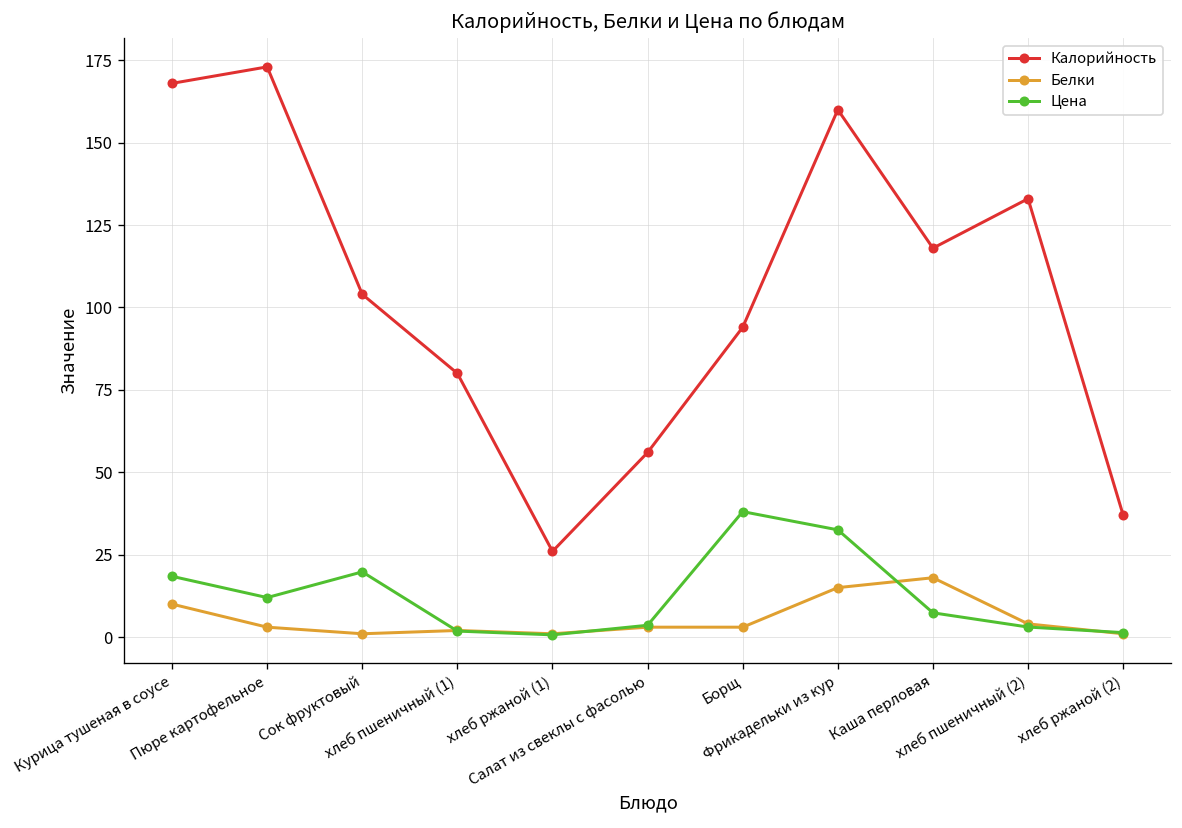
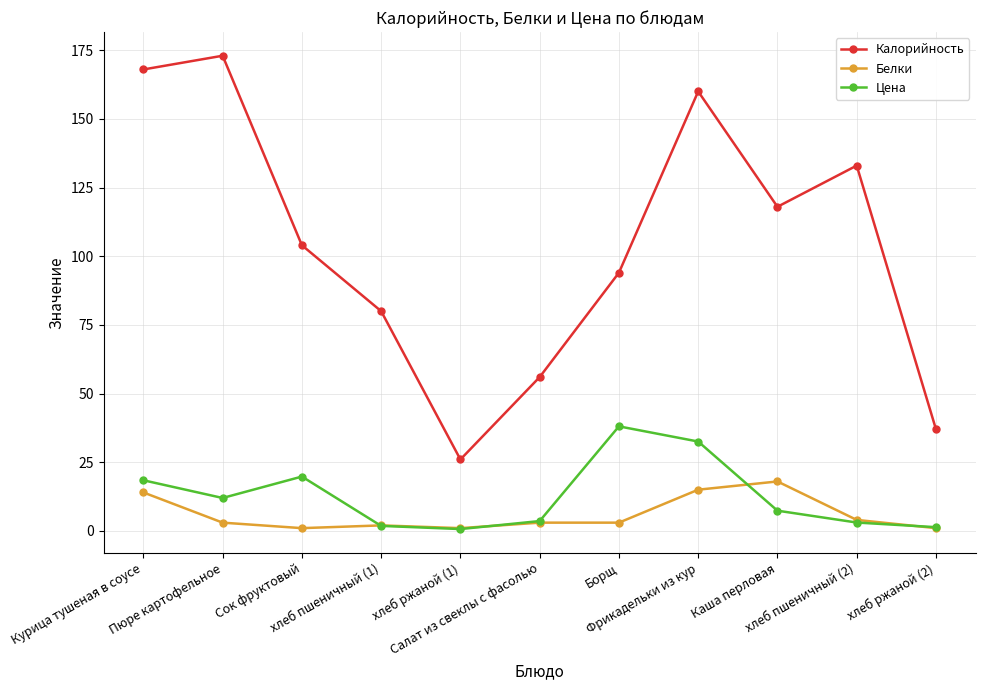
Белки, Курица тушеная в соусе: 10 -> 14
